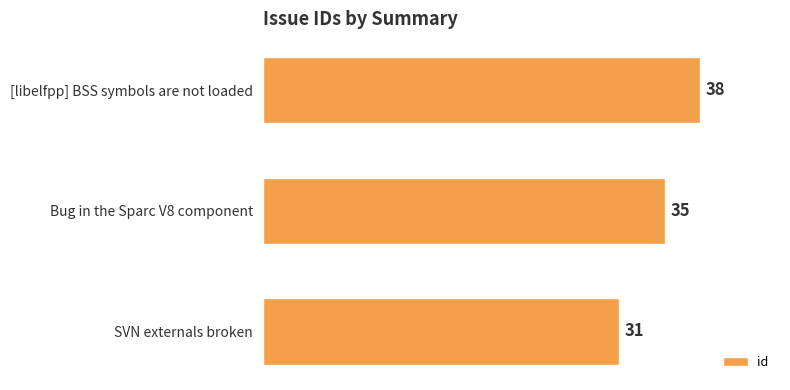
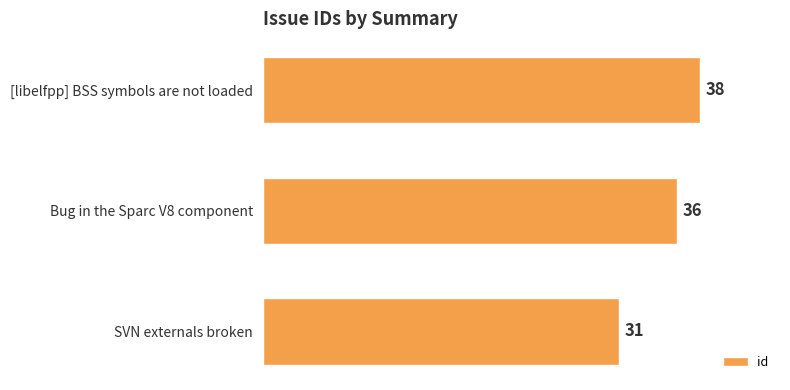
Bug in the Sparc V8 component: 35 -> 36
